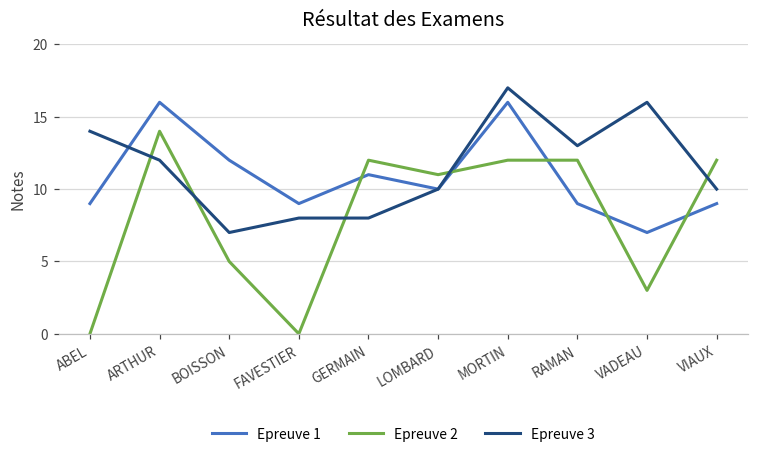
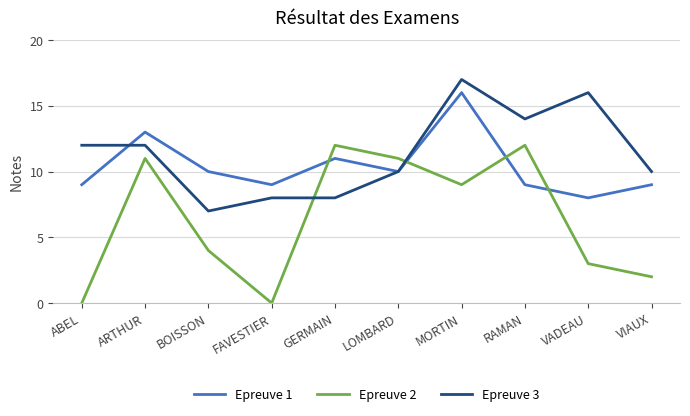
Epreuve 3, ABEL: 14 -> 12
Epreuve 1, ARTHUR: 16 -> 13
Epreuve 2, ARTHUR: 14 -> 11
Epreuve 1, BOISSON: 12 -> 10
Epreuve 2, BOISSON: 5 -> 4
Epreuve 2, MORTIN: 12 -> 9
Epreuve 3, RAMAN: 13 -> 14
Epreuve 1, VADEAU: 7 -> 8
Epreuve 2, VIAUX: 12 -> 2
